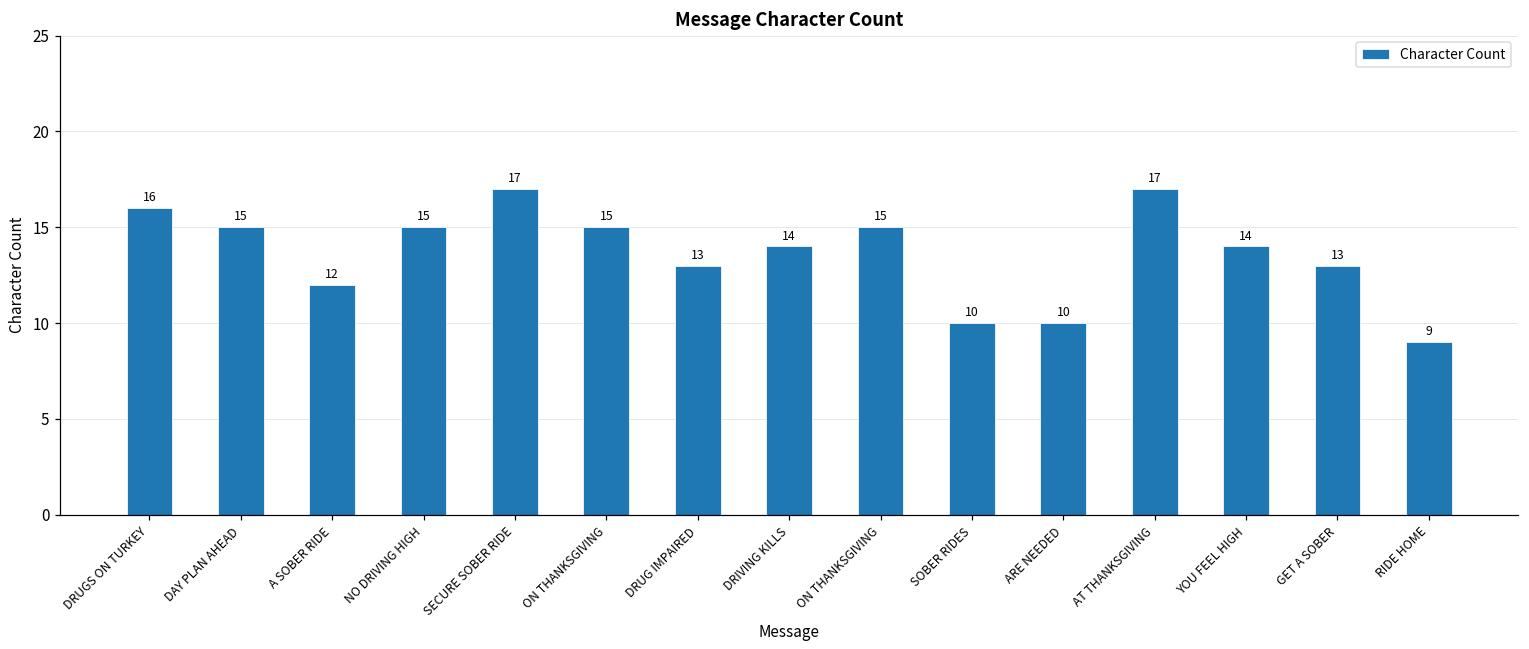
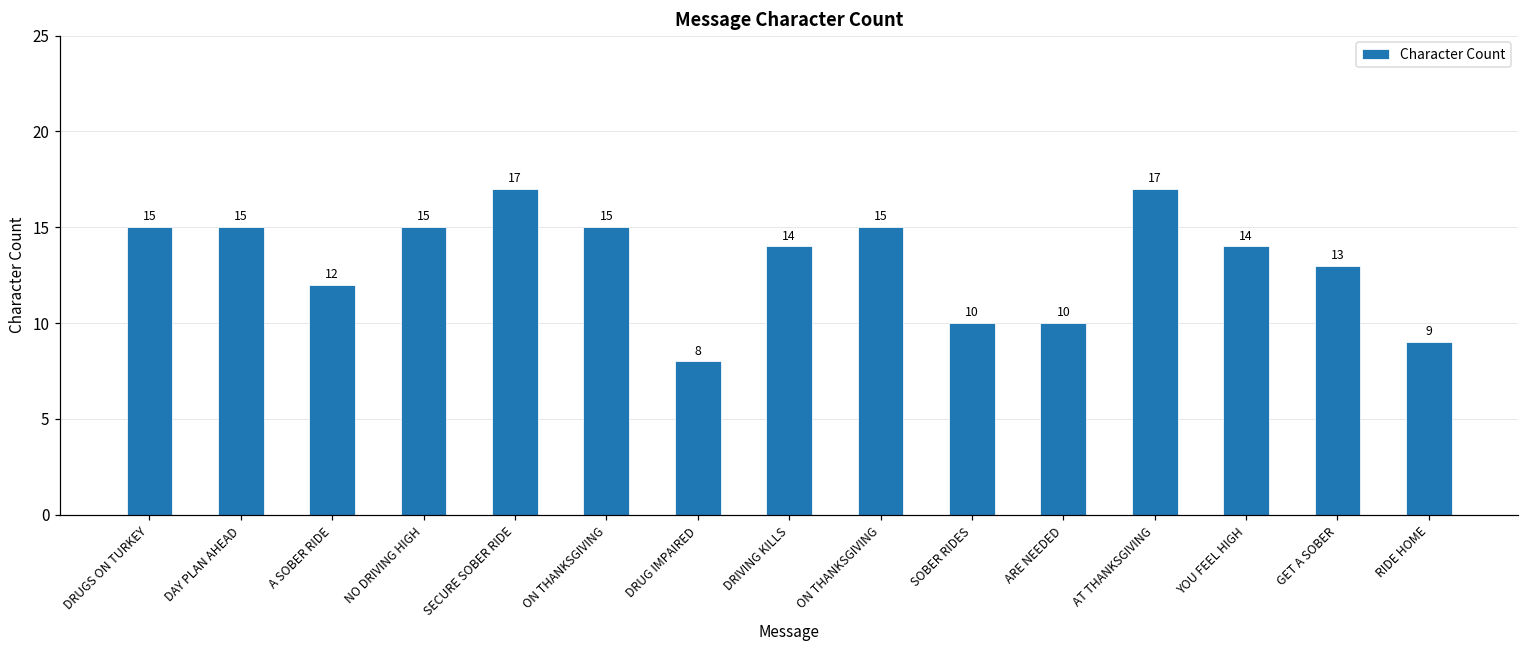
DRUGS ON TURKEY: 16 -> 15
DRUG IMPAIRED: 13 -> 8
